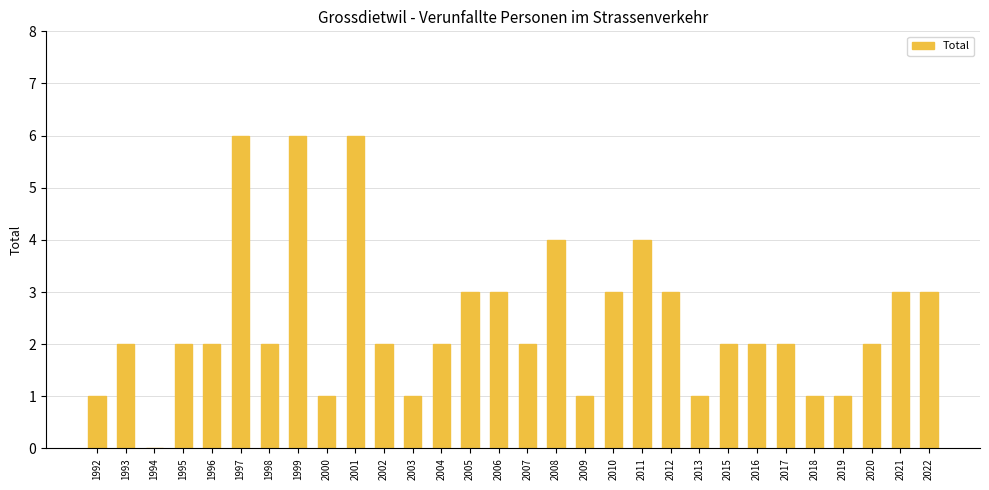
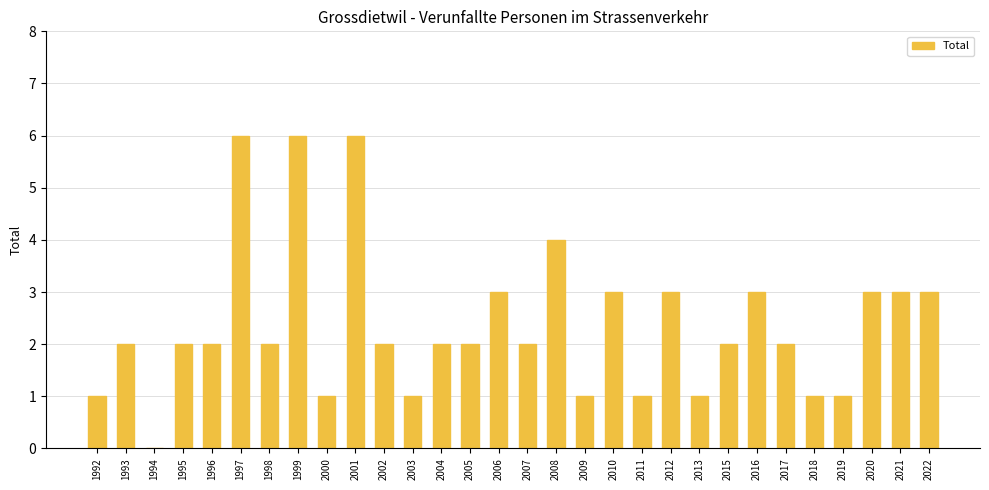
2005: 3 -> 2
2011: 4 -> 1
2016: 2 -> 3
2020: 2 -> 3
